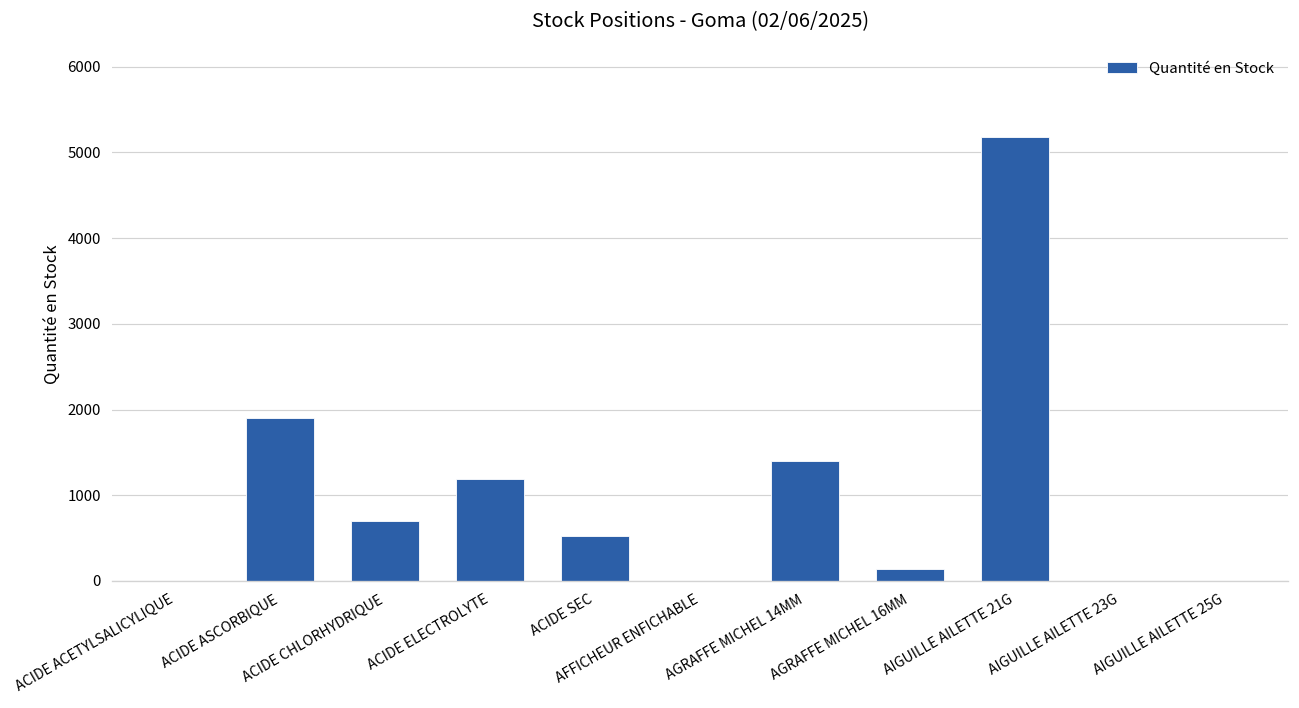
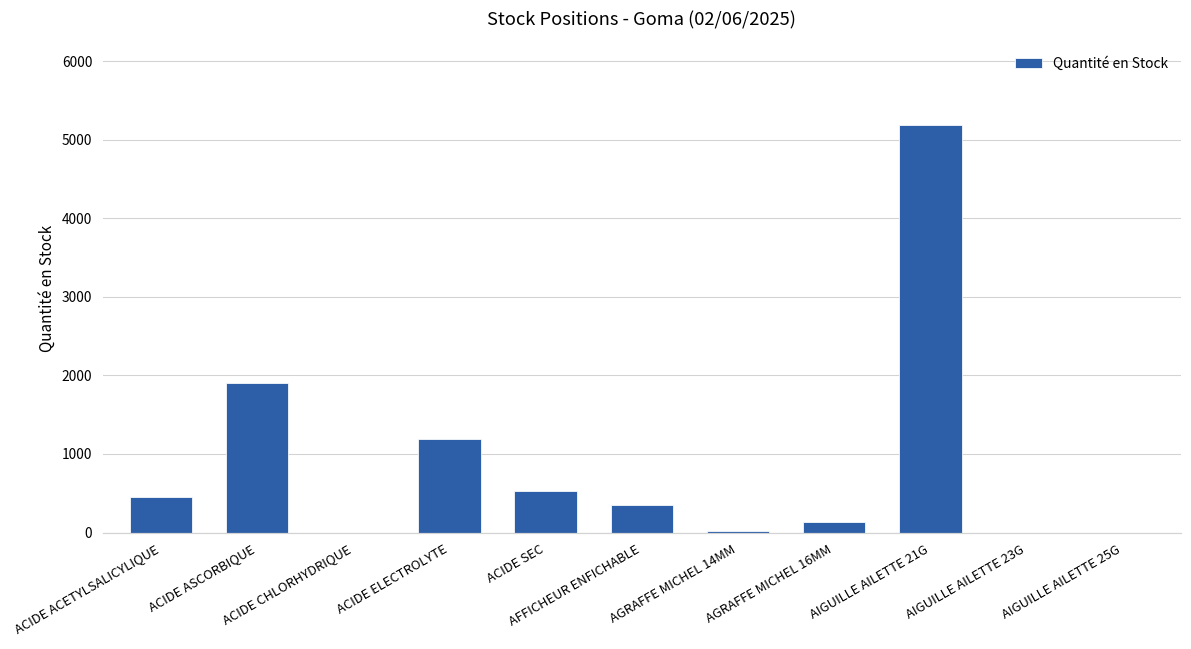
ACIDE ACETYLSALICYLIQUE: 0 -> 400
ACIDE CHLORHYDRIQUE: 700 -> 0
AFFICHEUR ENFICHABLE: 0 -> 400
AGRAFFE MICHEL 14MM: 1400 -> 0
